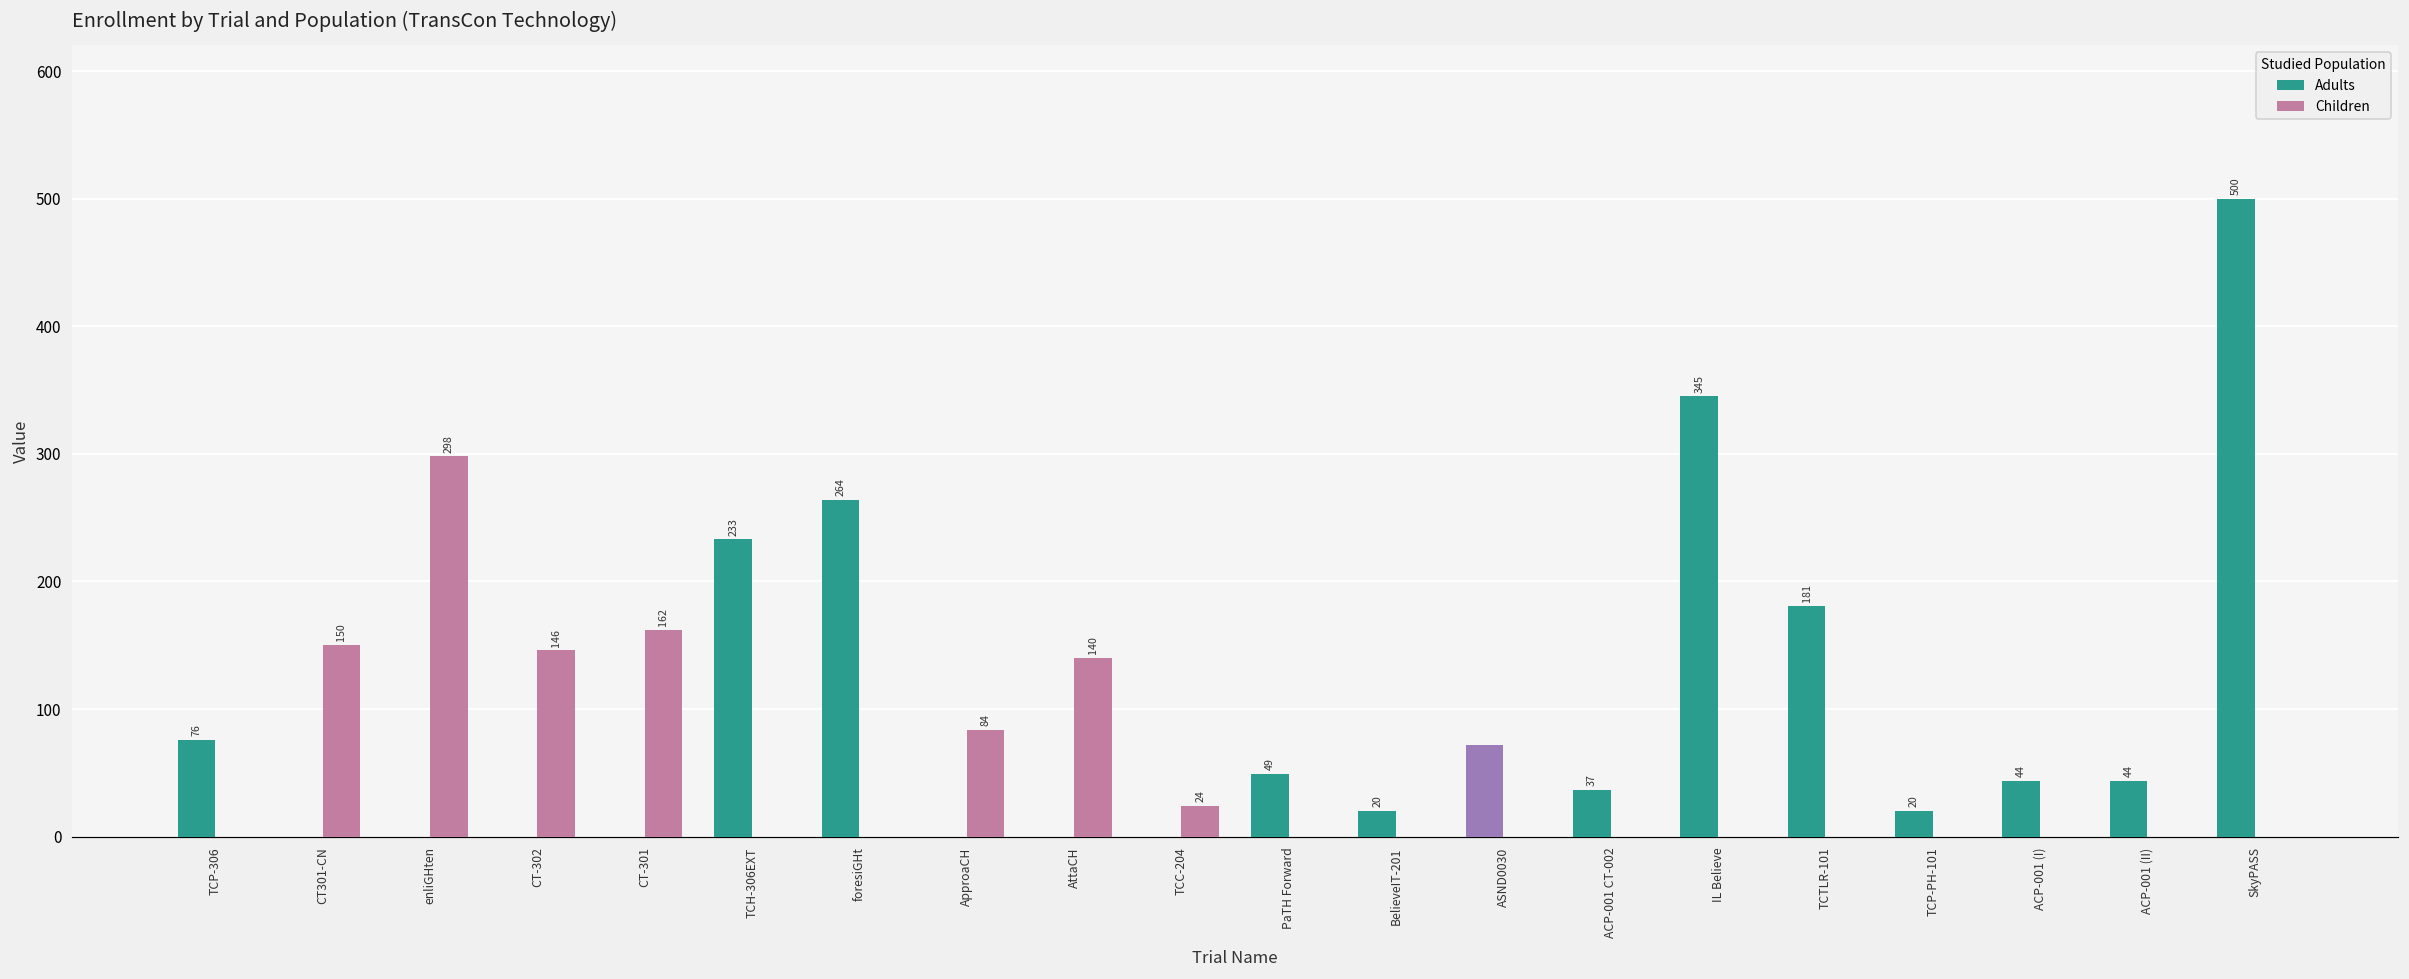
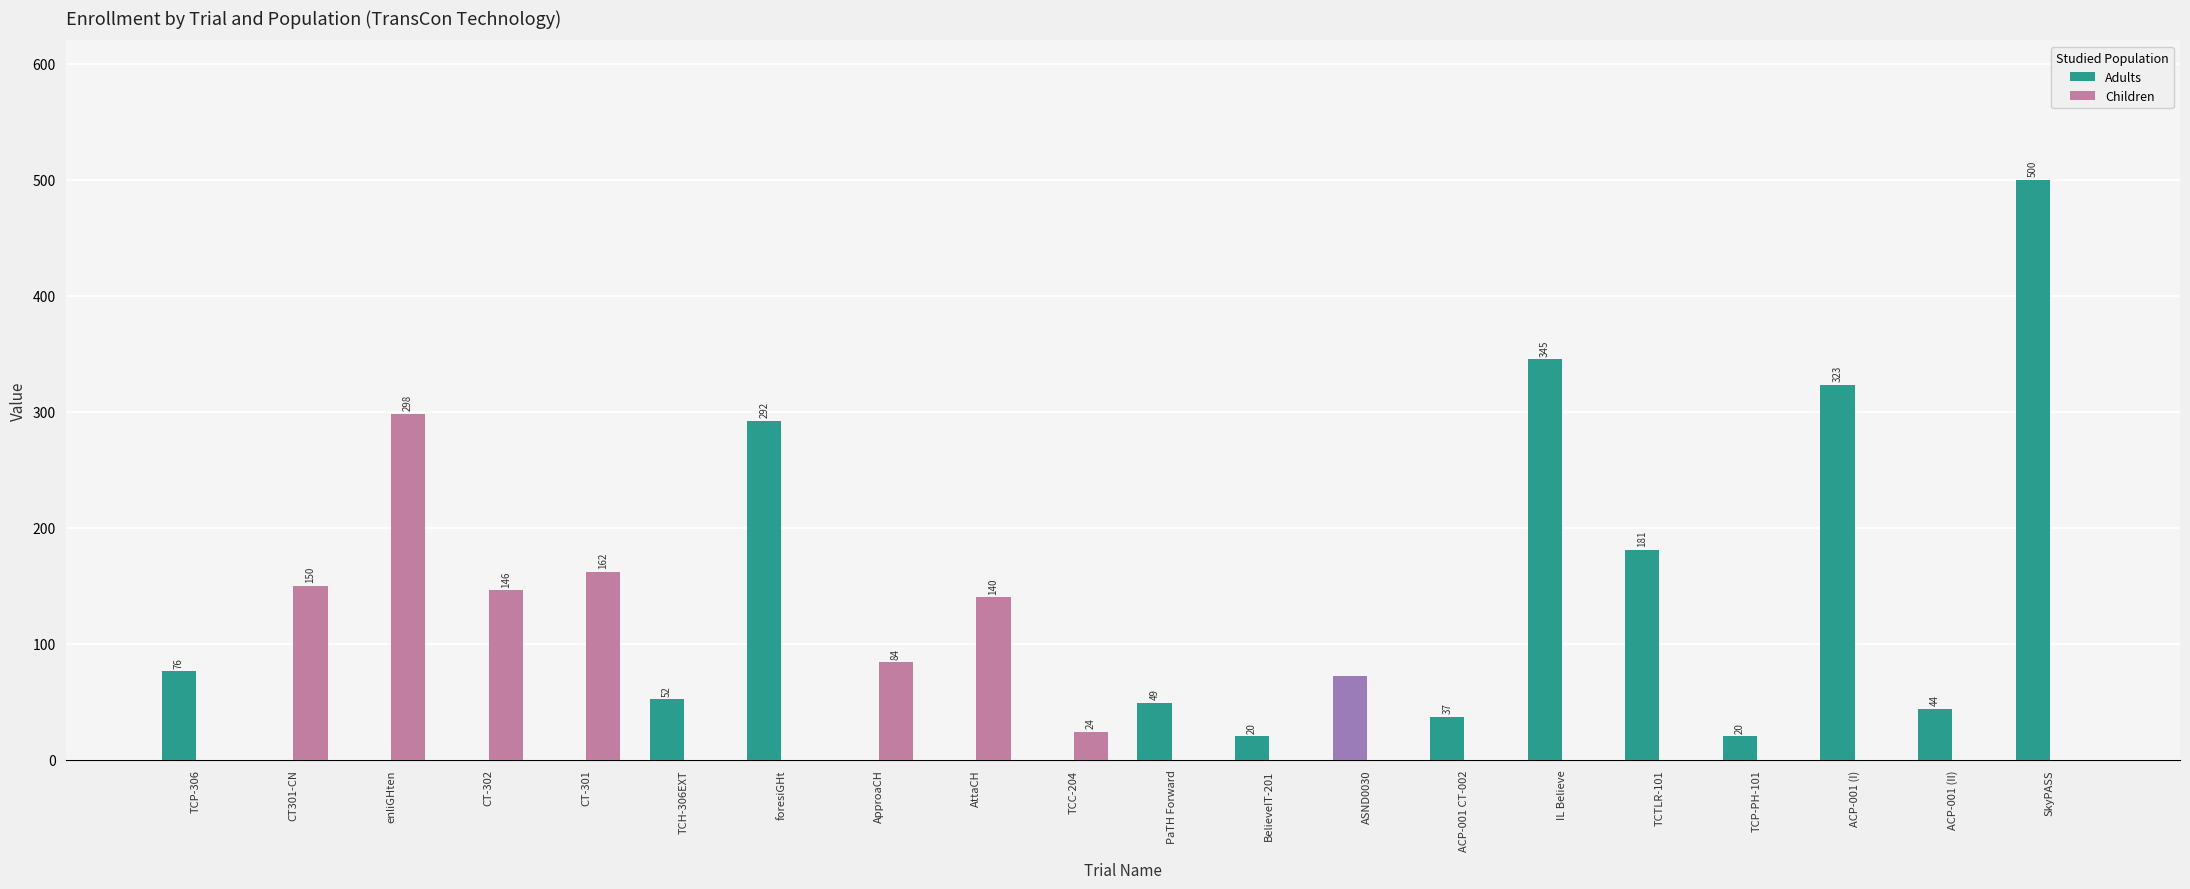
Adults, TCH-306EXT: 233 -> 52
Adults, foresiGHt: 264 -> 292
Adults, ACP-001 (I): 44 -> 323
